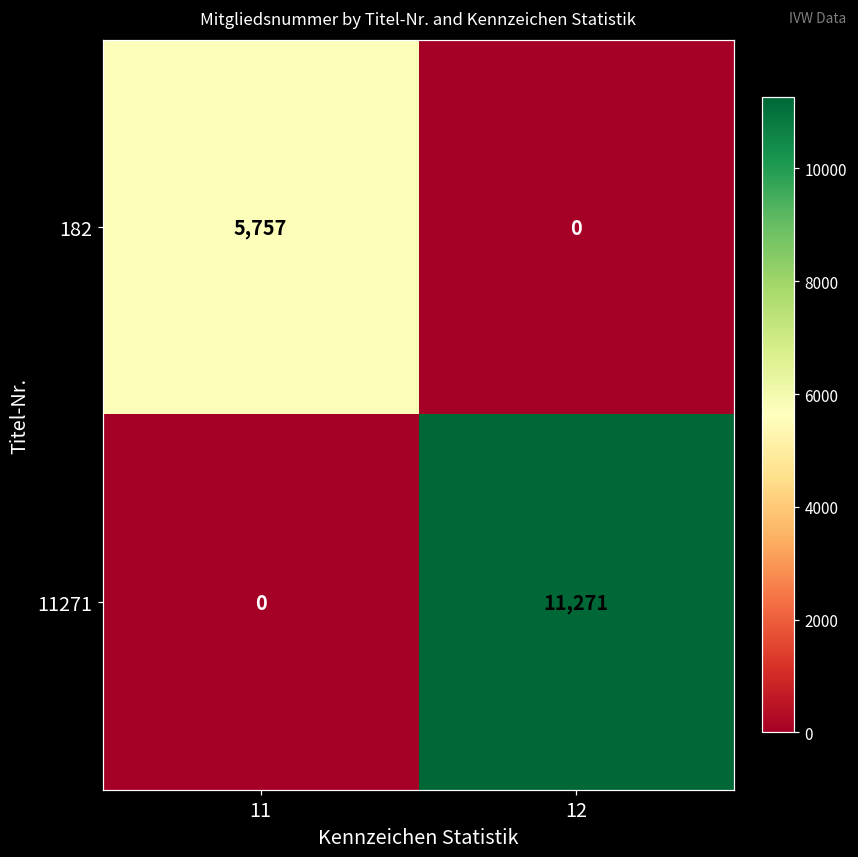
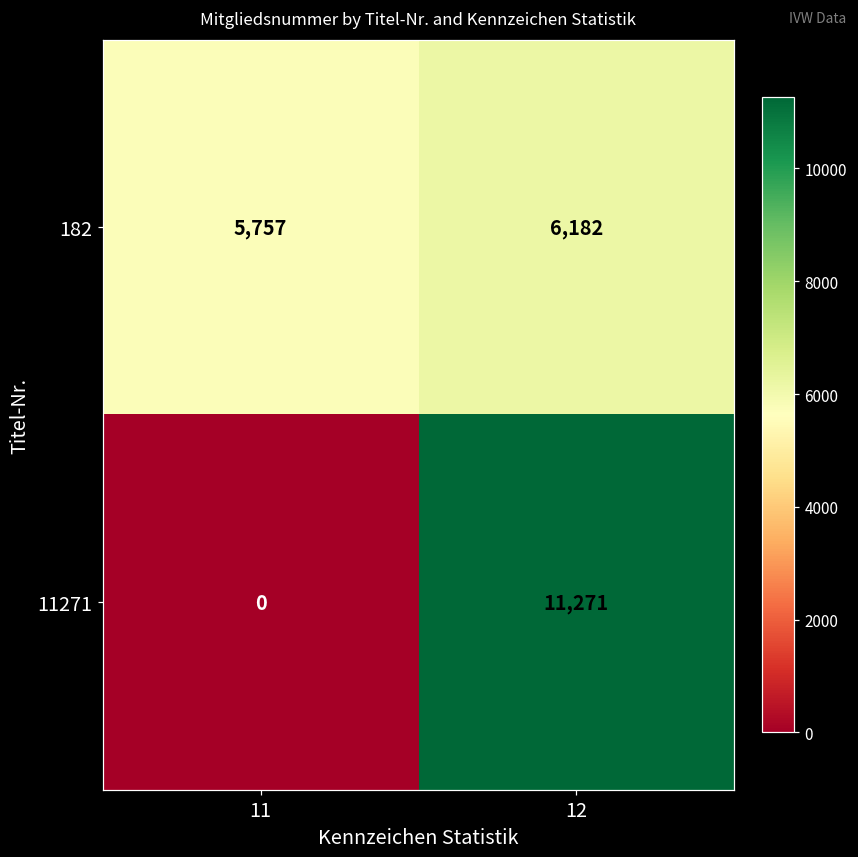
182, 12: 0 -> 6,182
